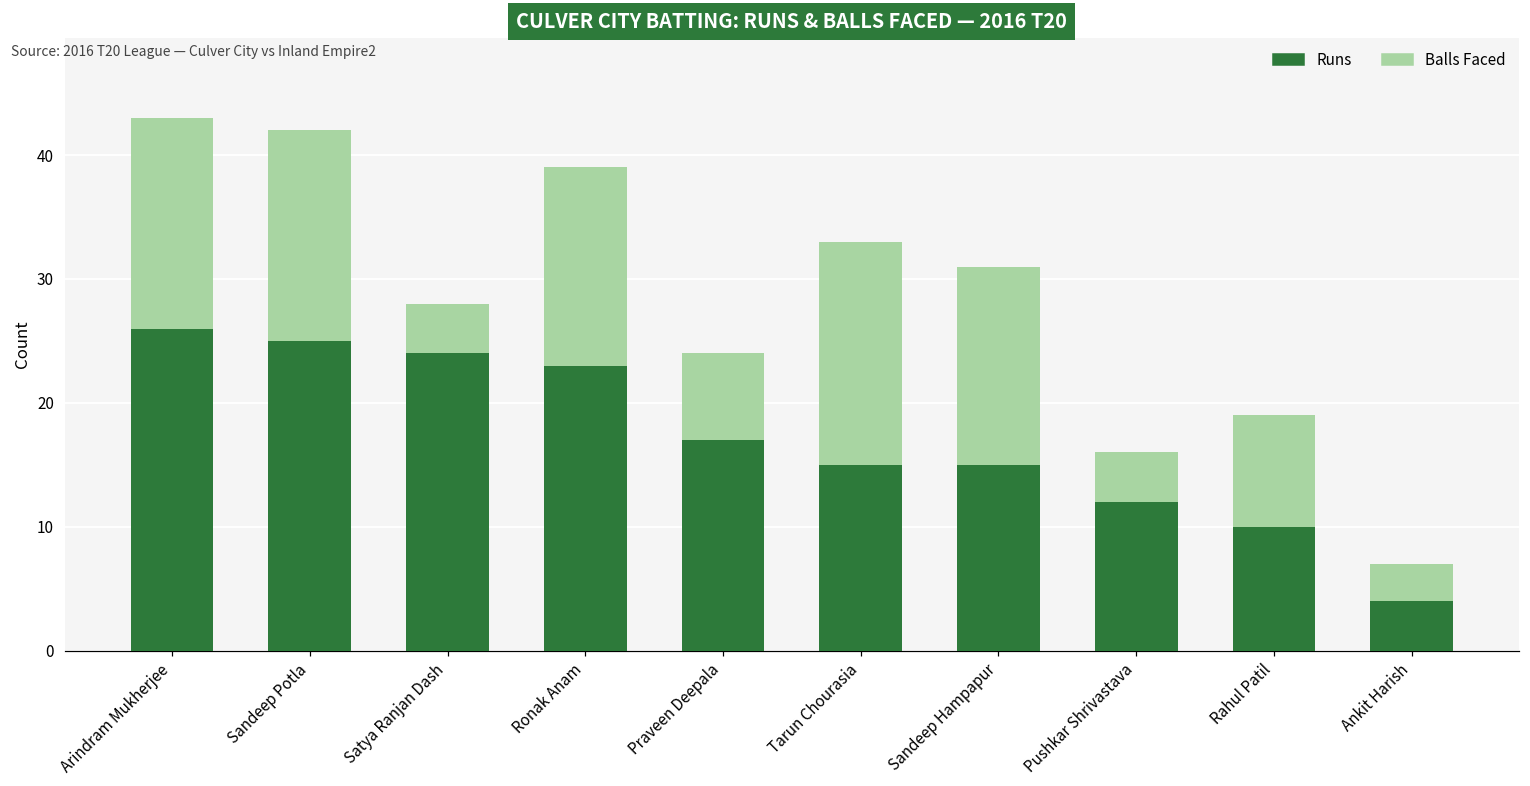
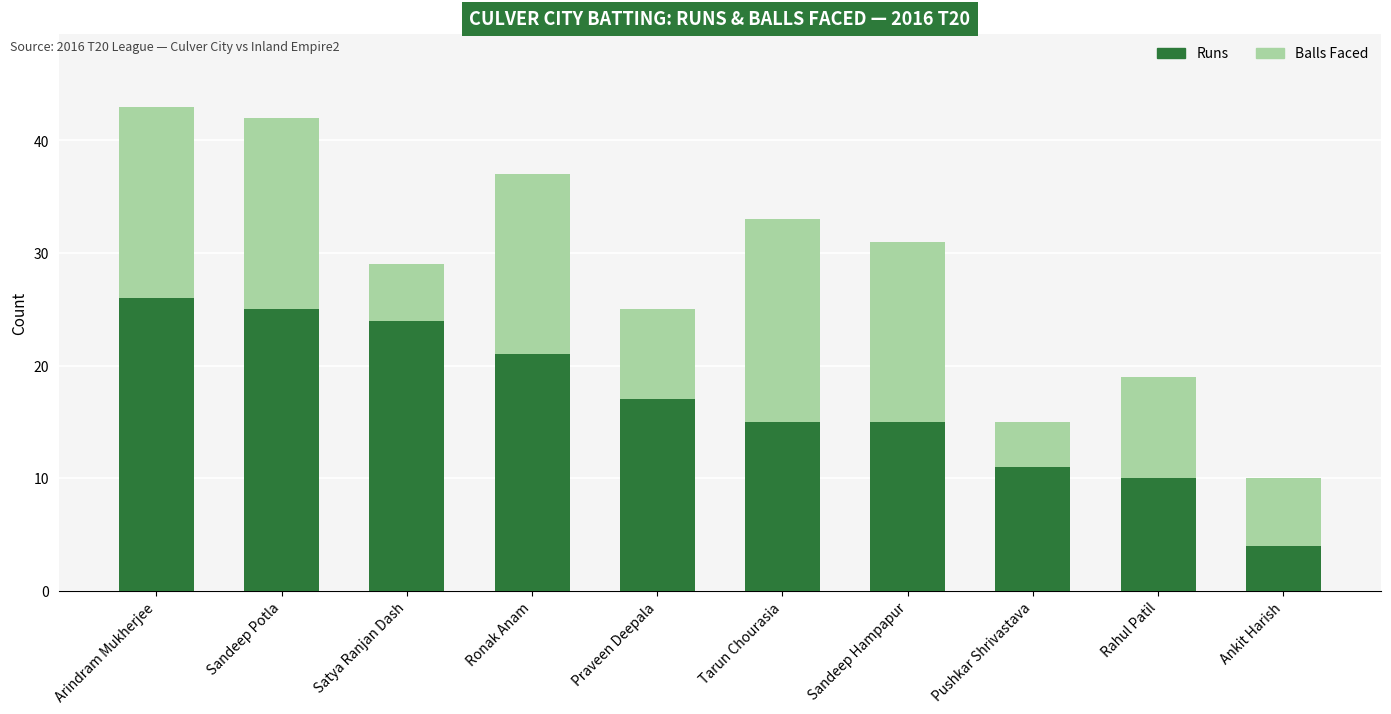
Balls Faced, Satya Ranjan Dash: 4 -> 5
Runs, Ronak Anam: 23 -> 21
Balls Faced, Praveen Deepala: 7 -> 8
Runs, Pushkar Shrivastava: 12 -> 11
Balls Faced, Ankit Harish: 3 -> 6
